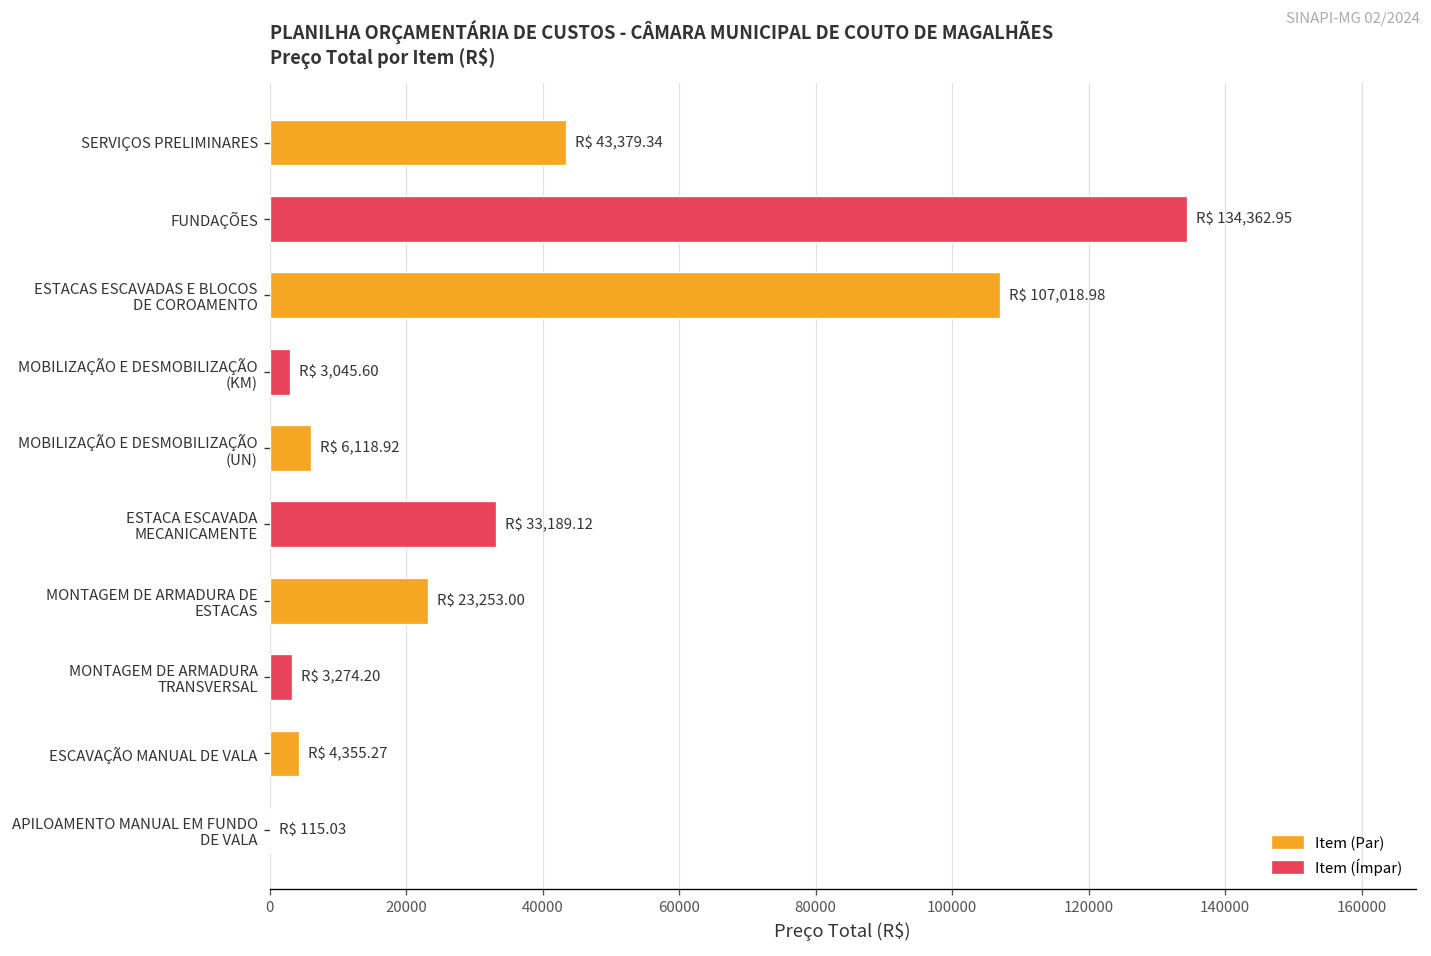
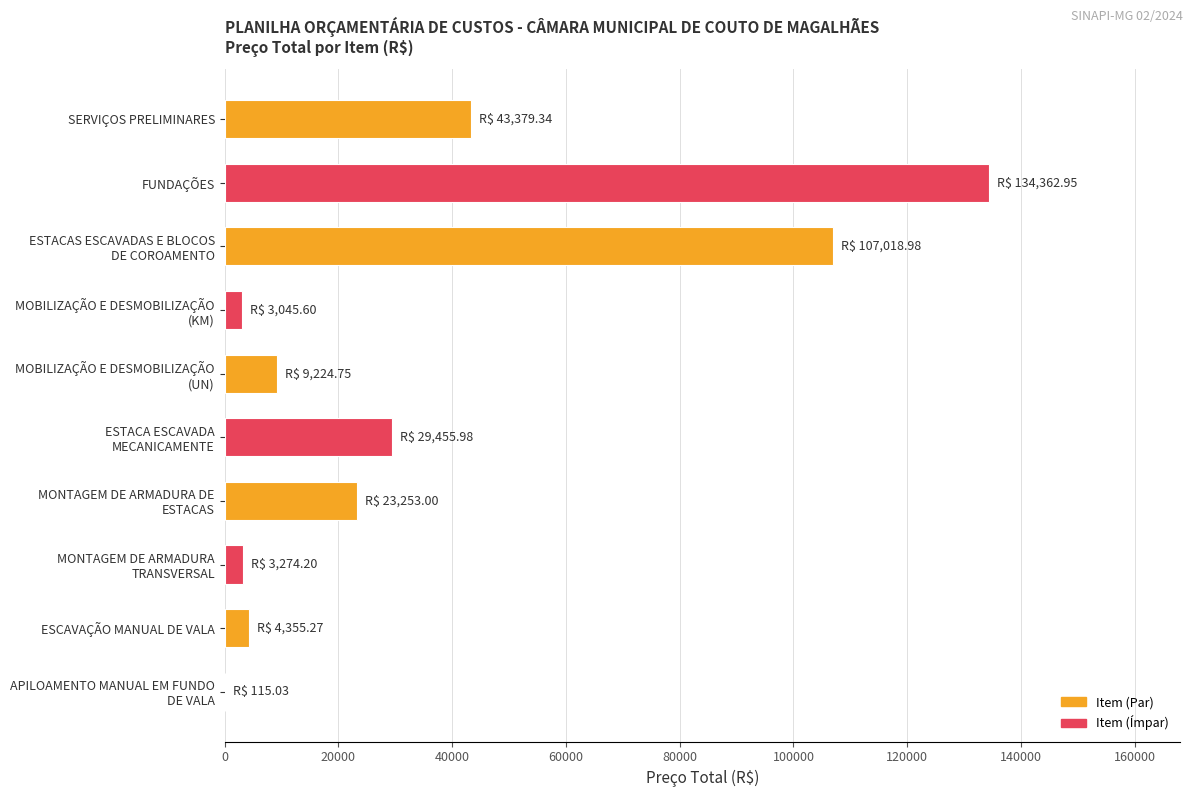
MOBILIZAÇÃO E DESMOBILIZAÇÃO (UN): 6,118.92 -> 9,224.75
ESTACA ESCAVADA MECANICAMENTE: 33,189.12 -> 29,455.98
